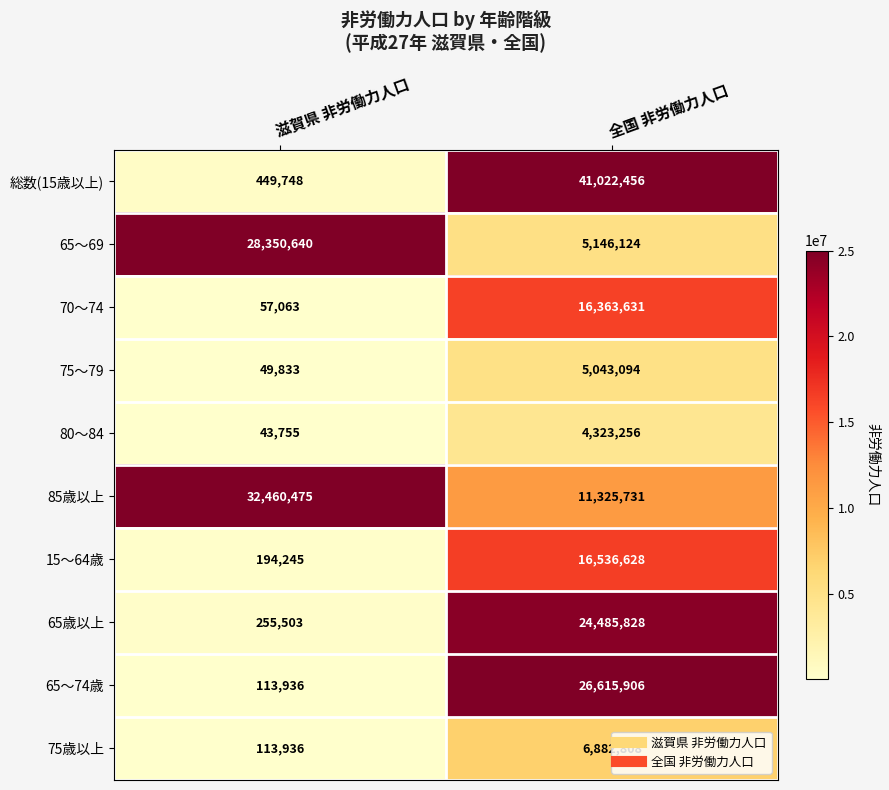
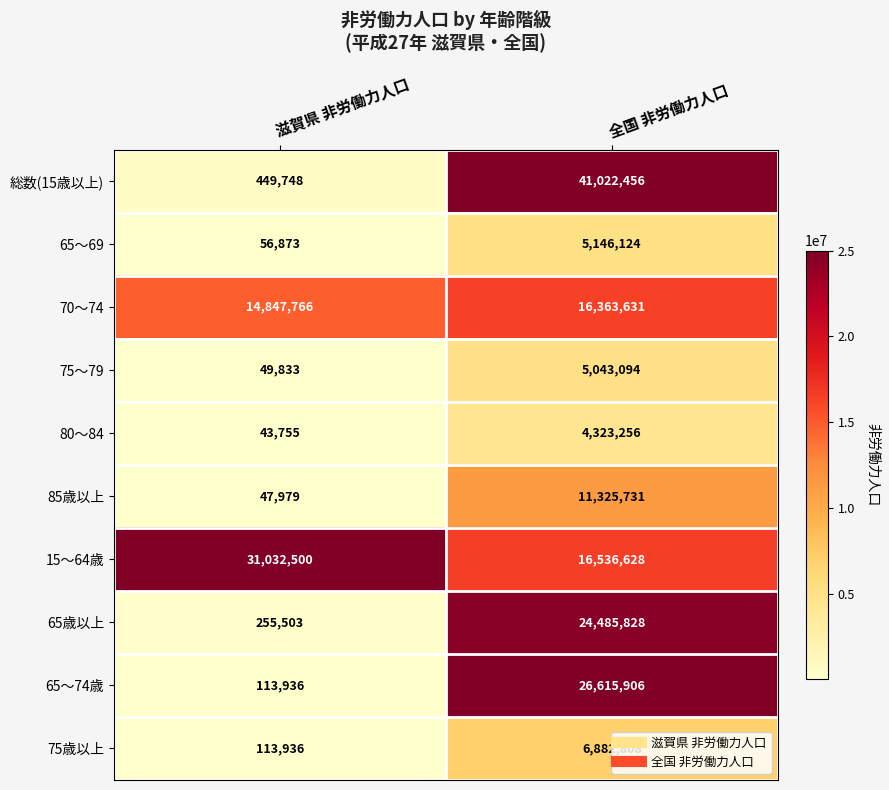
65～69, 滋賀県 非労働力人口: 28,350,640 -> 56,873
70～74, 滋賀県 非労働力人口: 57,063 -> 14,847,766
85歳以上, 滋賀県 非労働力人口: 32,460,475 -> 47,979
15～64歳, 滋賀県 非労働力人口: 194,245 -> 31,032,500
